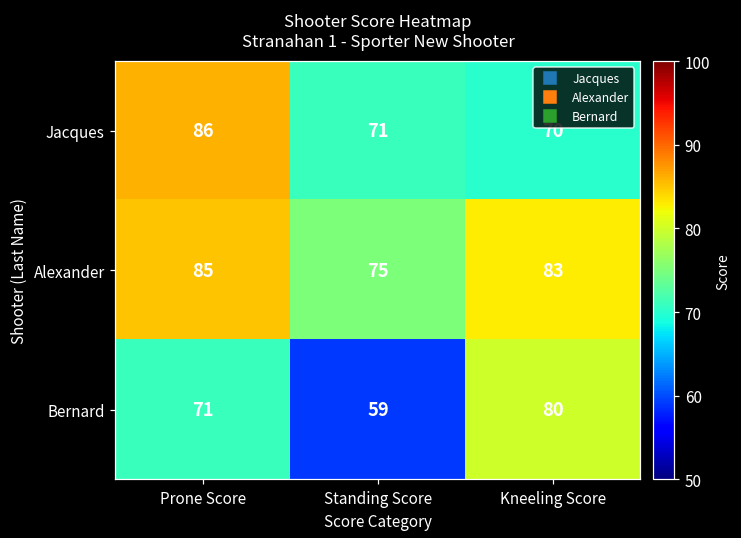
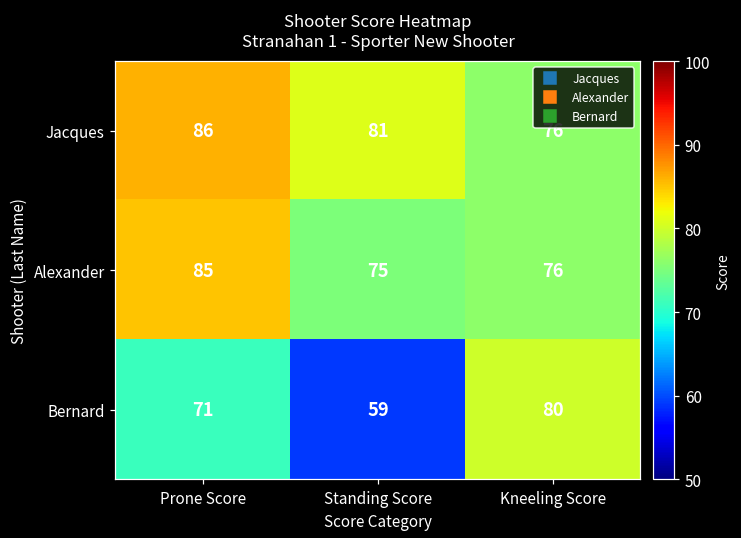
Jacques, Standing Score: 71 -> 81
Jacques, Kneeling Score: 70 -> 76
Alexander, Kneeling Score: 83 -> 76
